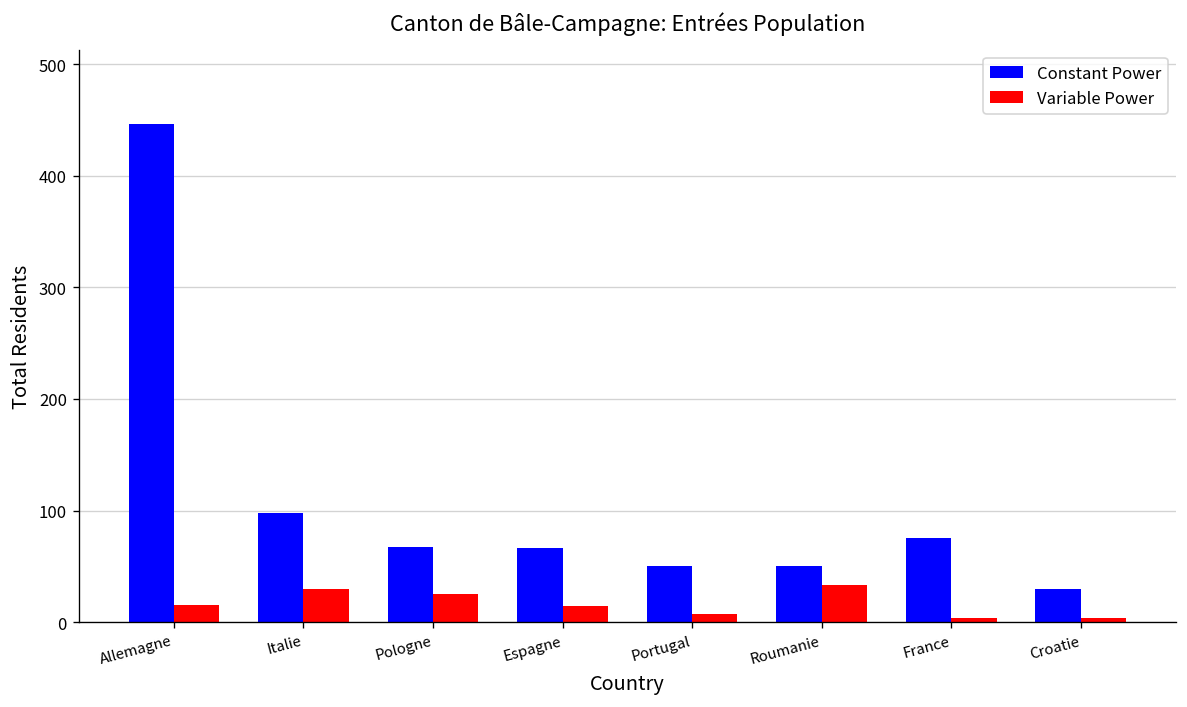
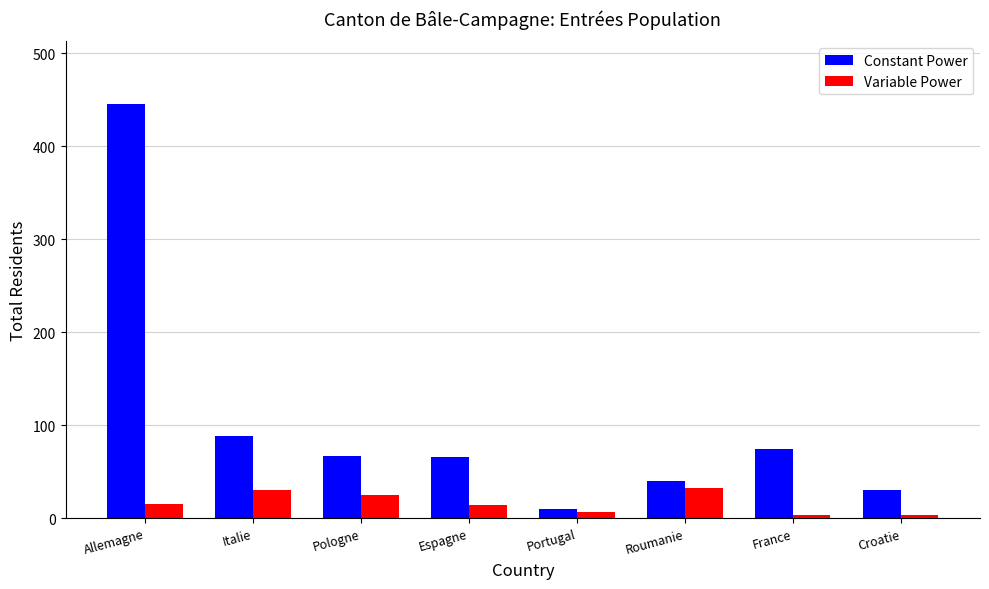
Constant Power, Italie: 100 -> 90
Constant Power, Portugal: 50 -> 10
Constant Power, Roumanie: 50 -> 40
